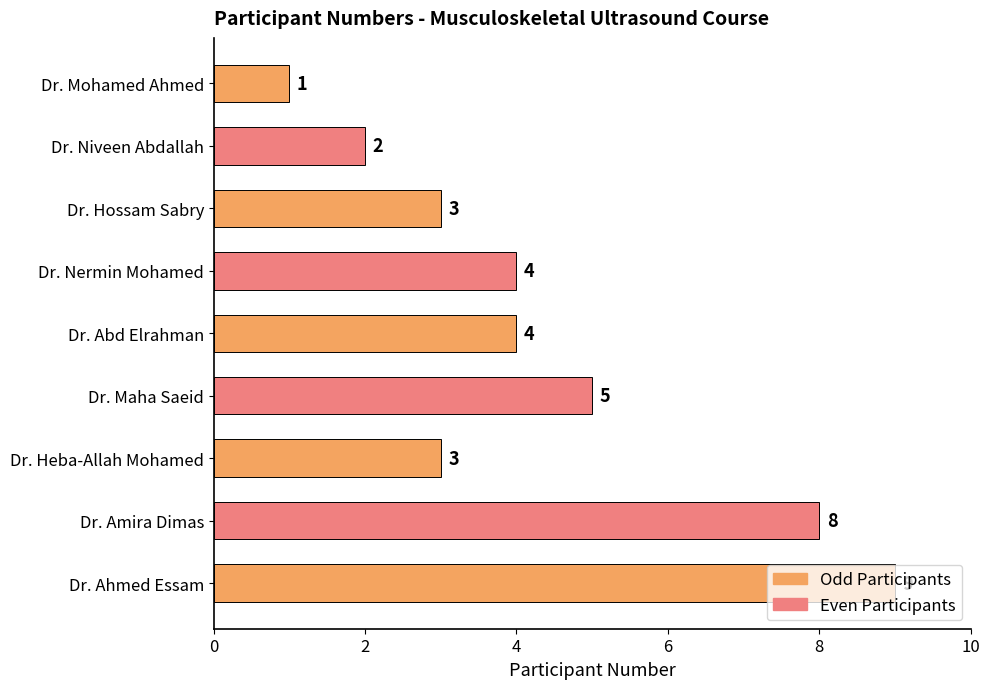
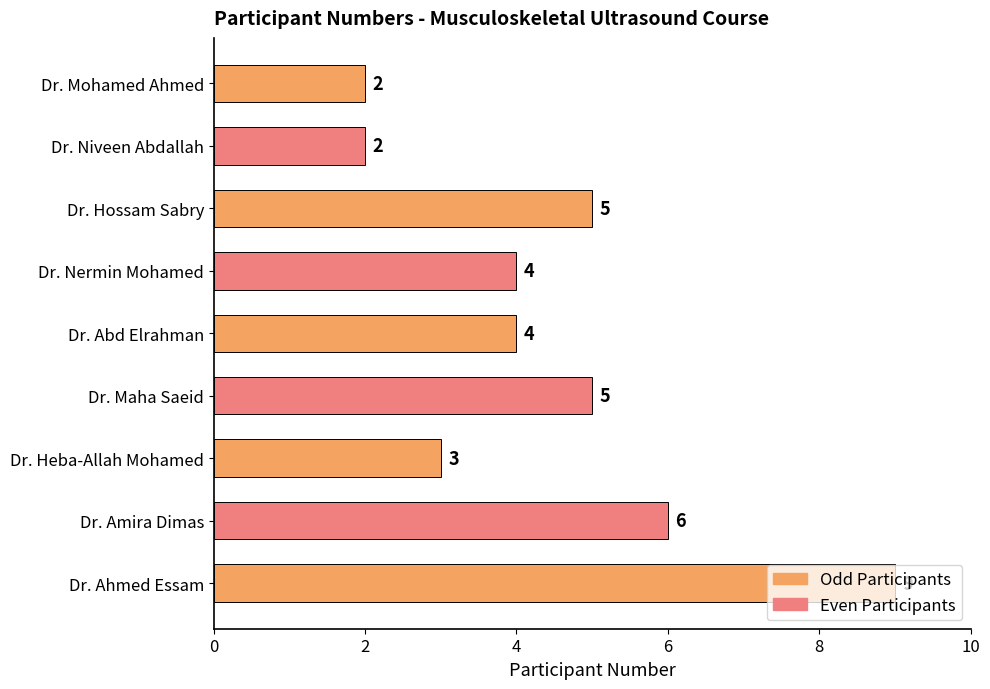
Dr. Mohamed Ahmed: 1 -> 2
Dr. Hossam Sabry: 3 -> 5
Dr. Amira Dimas: 8 -> 6
